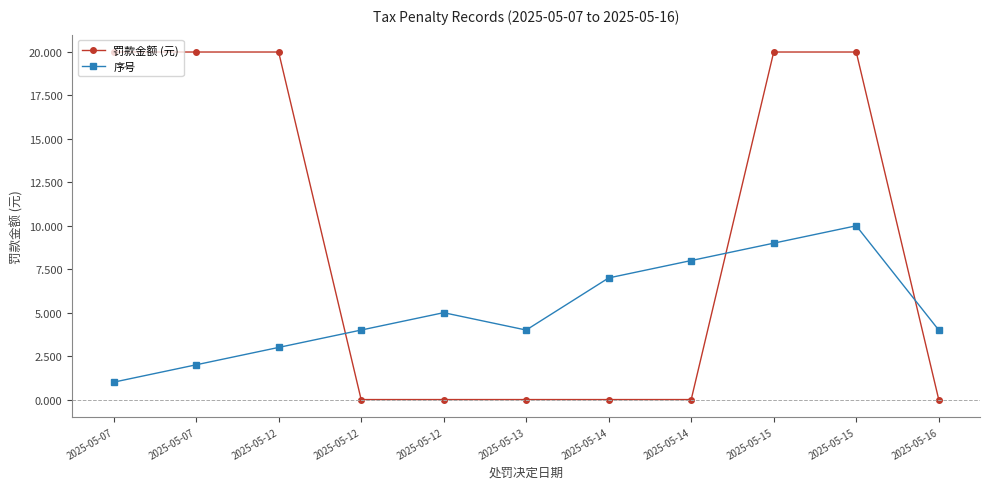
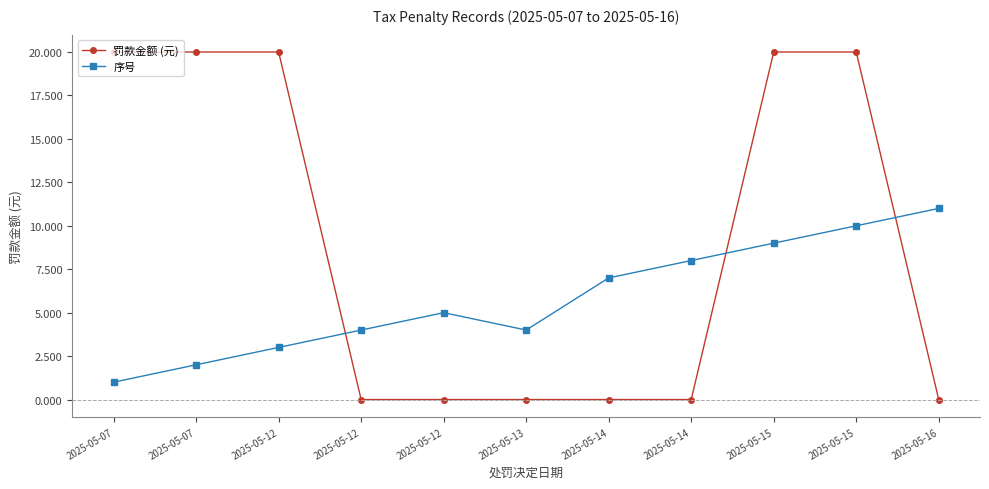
序号, 2025-05-16: 4 -> 11
